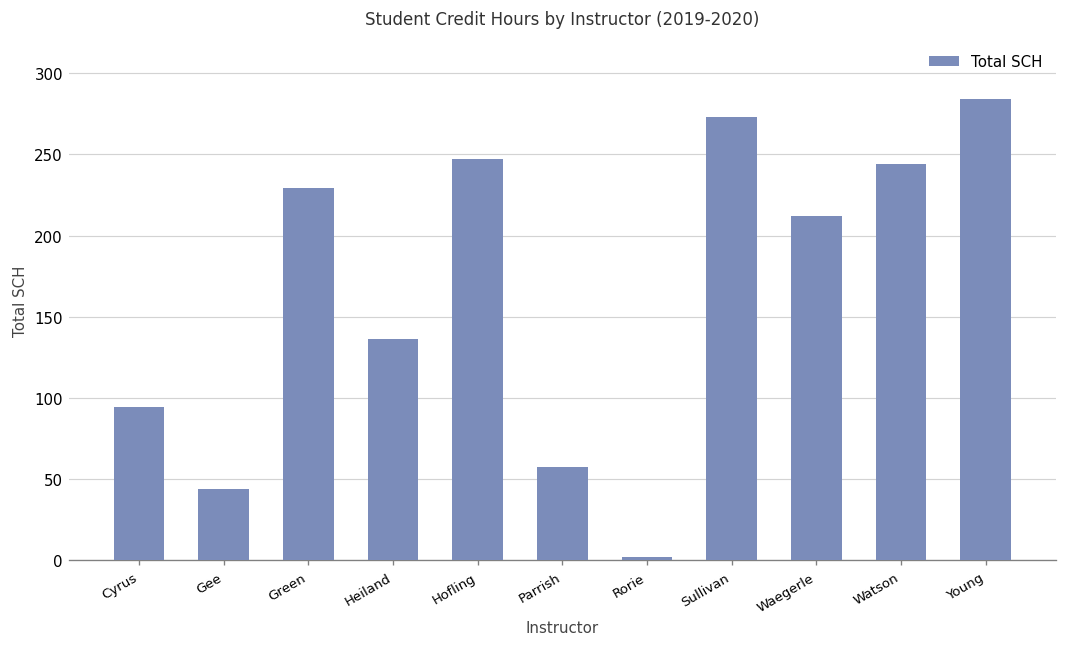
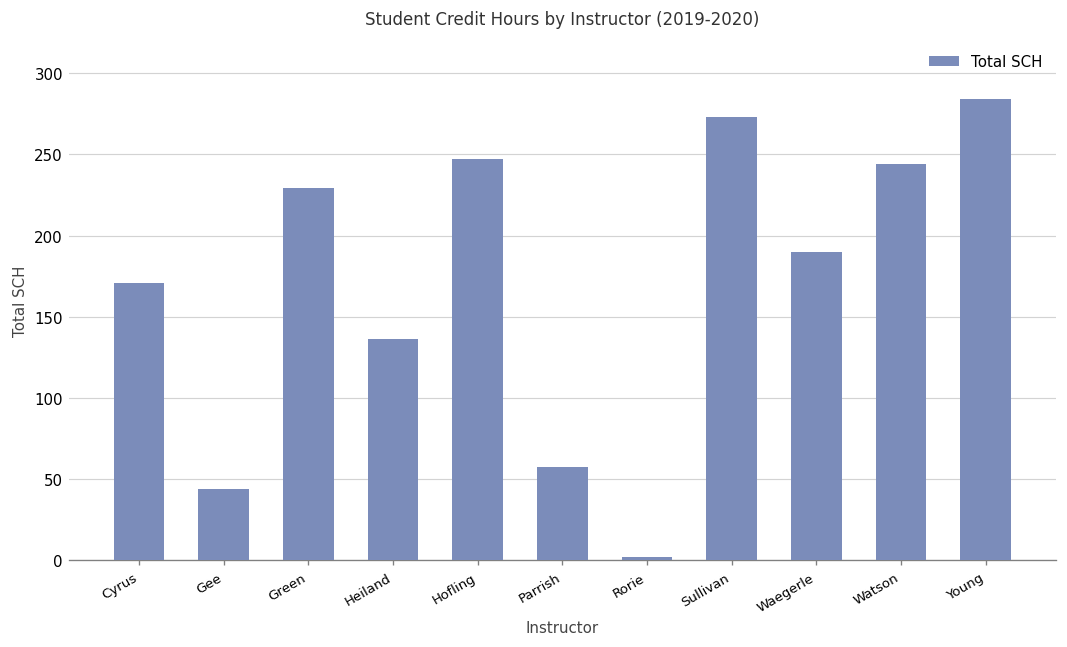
Cyrus: 94 -> 171
Waegerle: 212 -> 190
